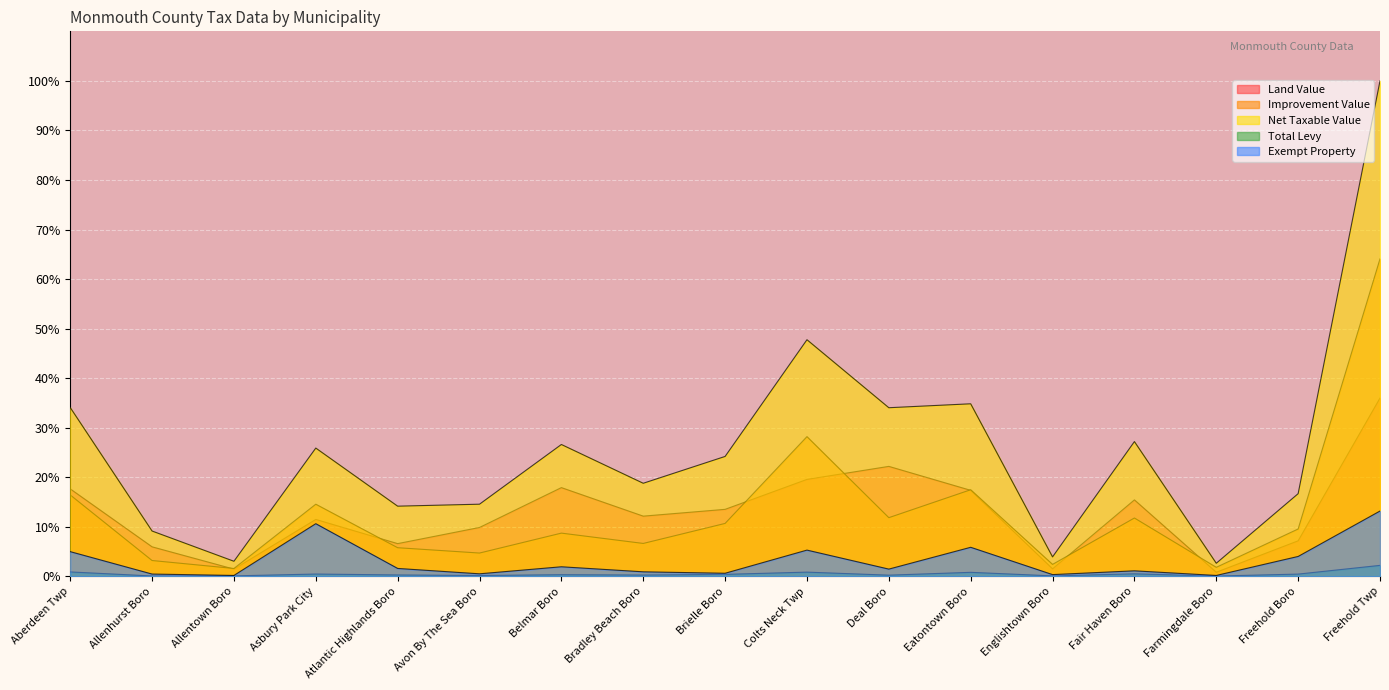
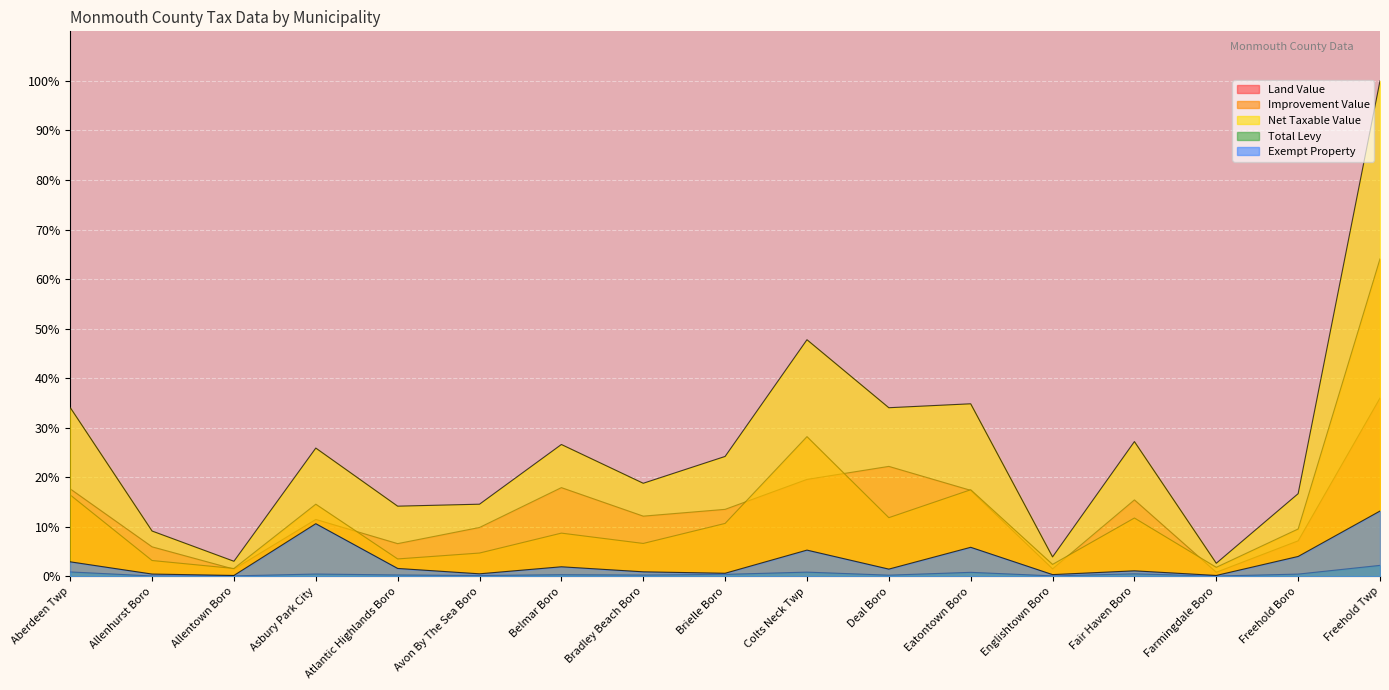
Exempt Property, Aberdeen Twp: 5% -> 3%
Improvement Value, Atlantic Highlands Boro: 6% -> 4%
